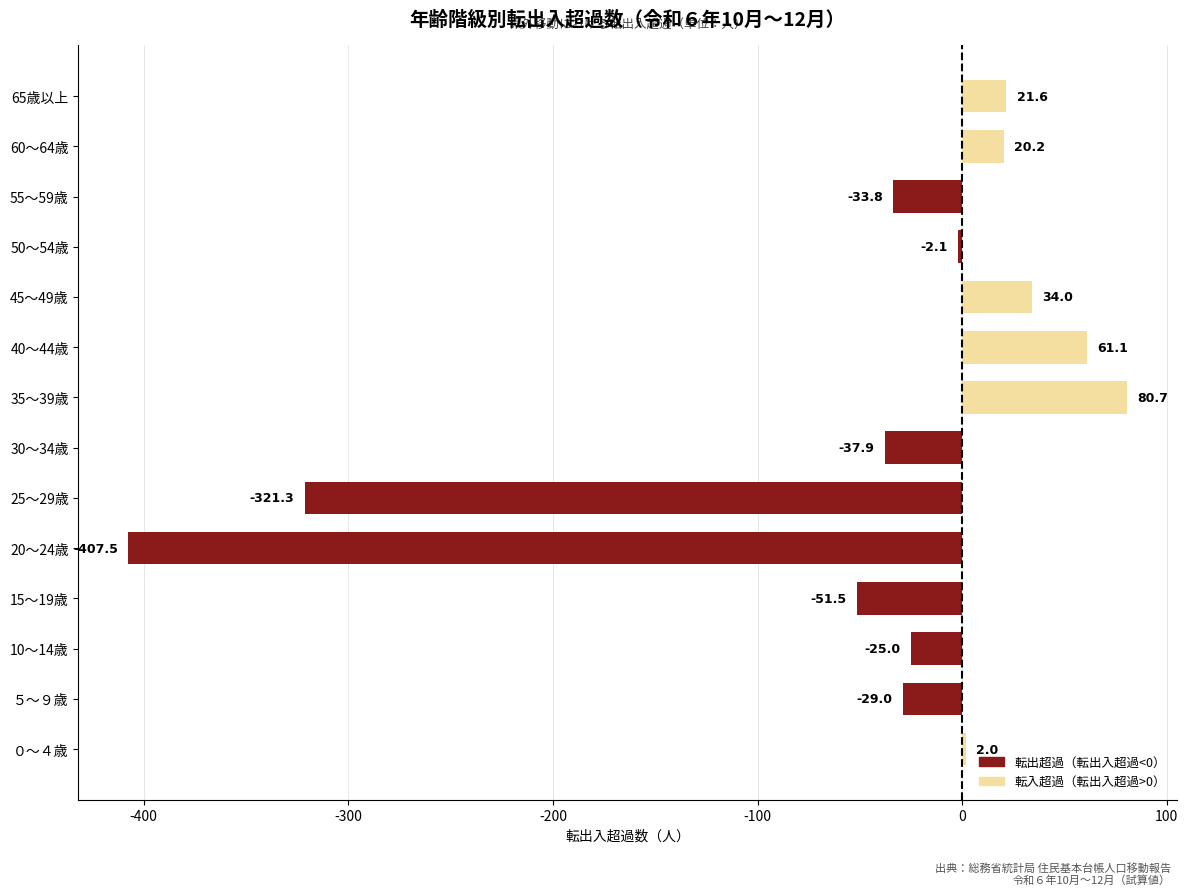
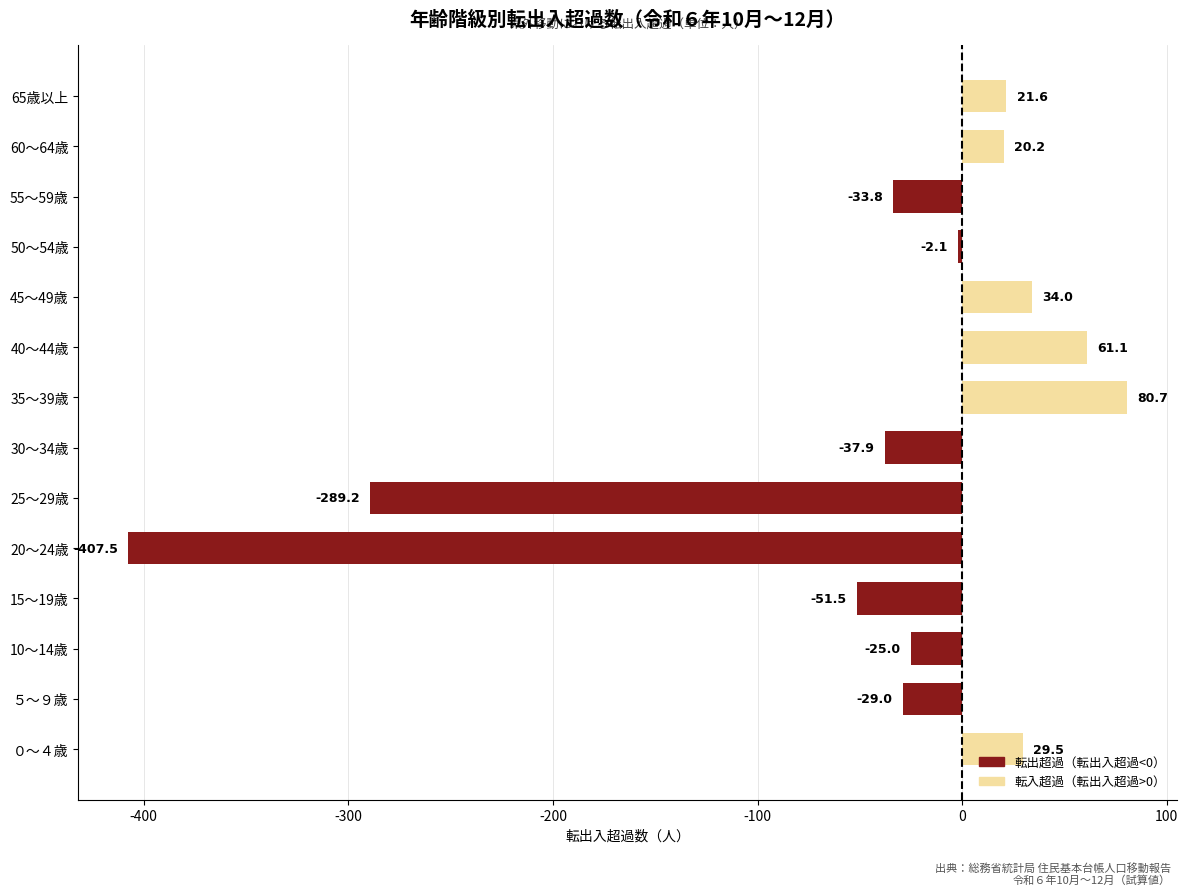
25～29歳: -321.3 -> -289.2
０～４歳: 2.0 -> 29.5
